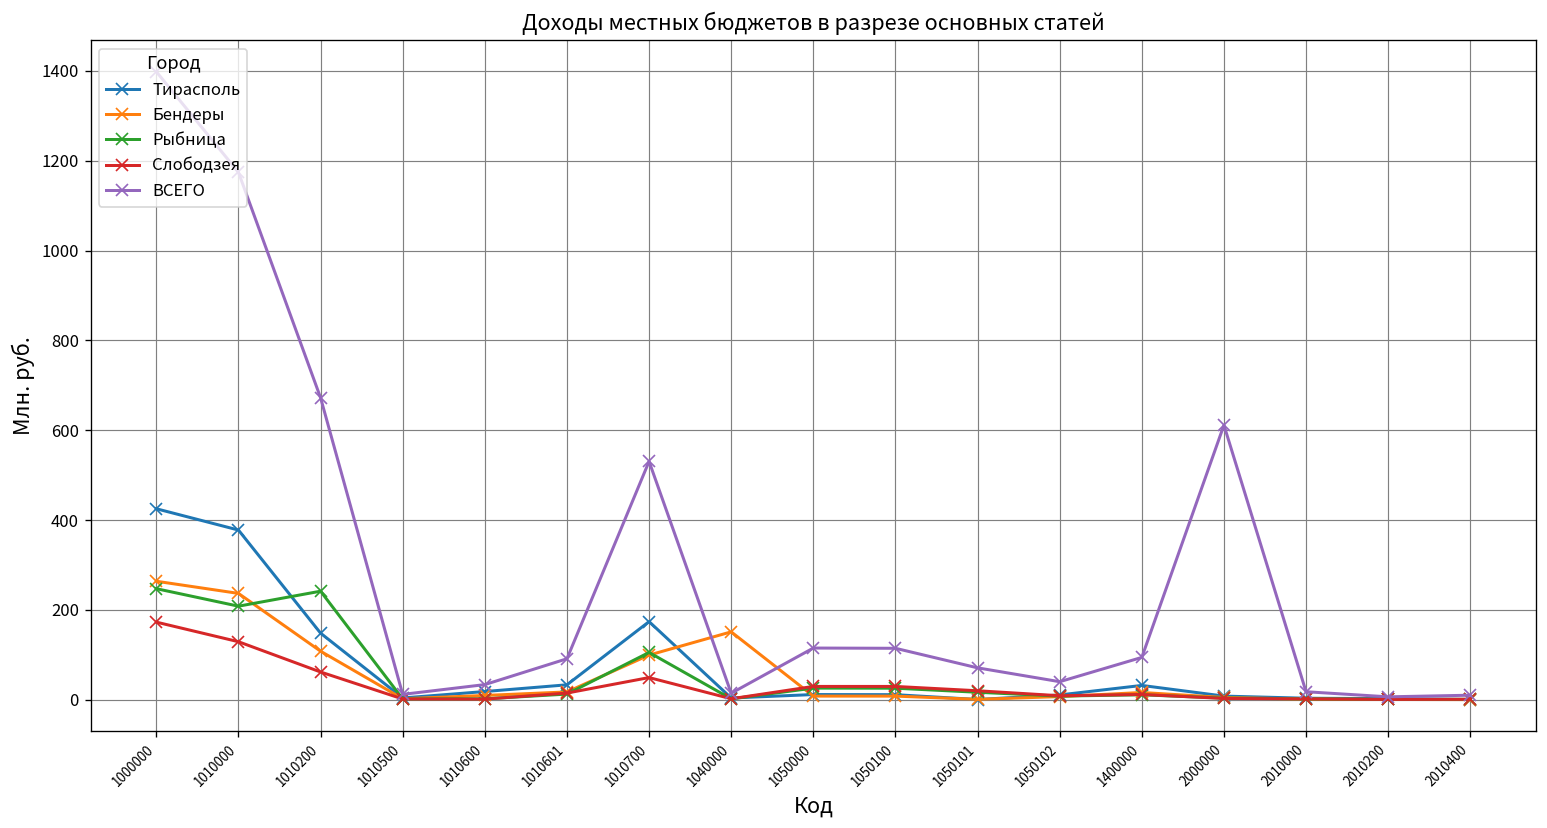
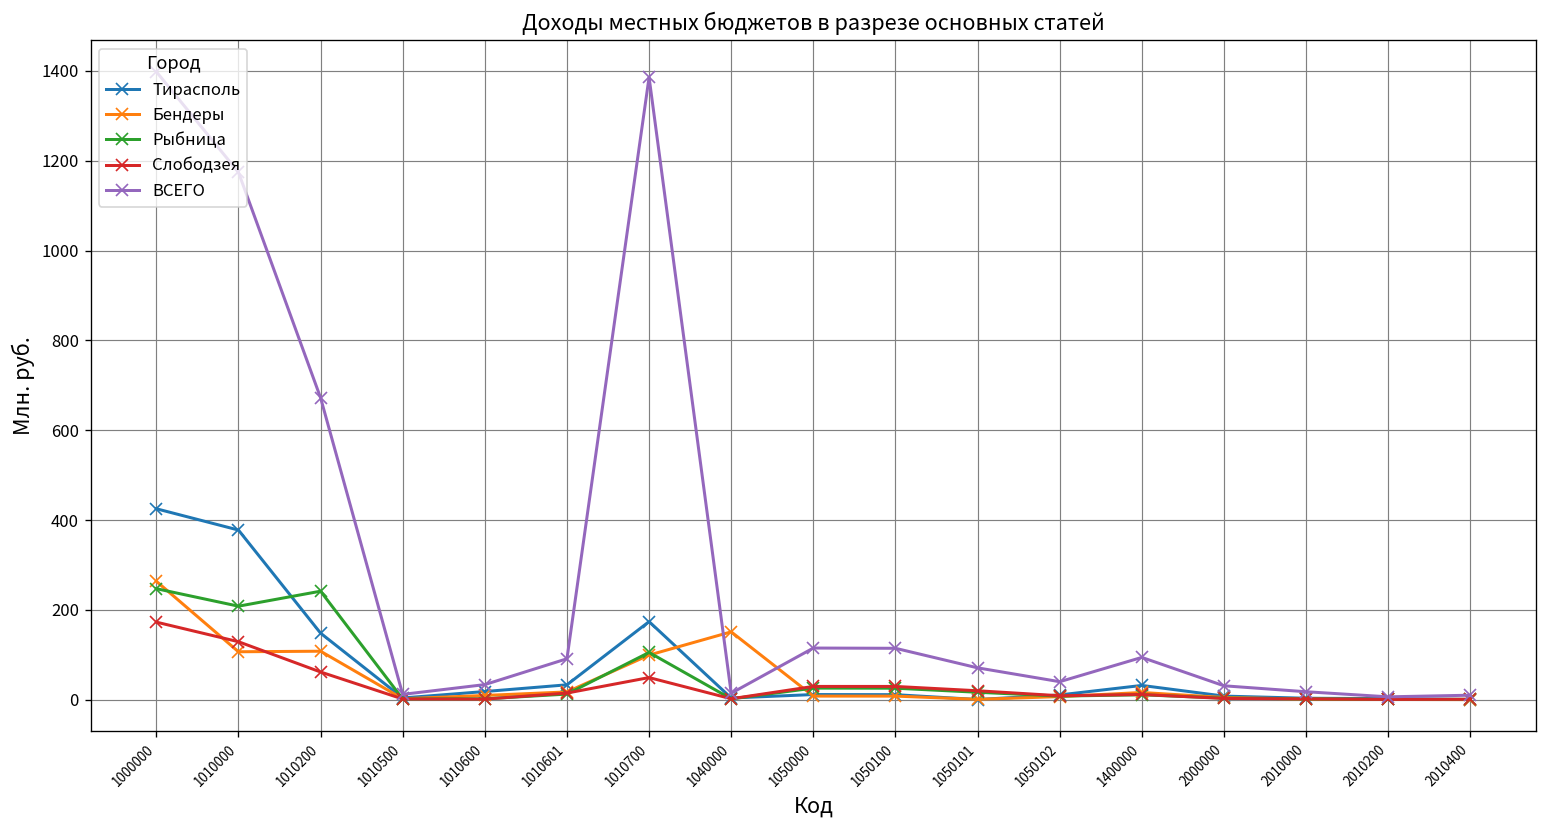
Бендеры, 1010000: 240 -> 110
ВСЕГО, 1010700: 530 -> 1390
ВСЕГО, 2000000: 610 -> 30
